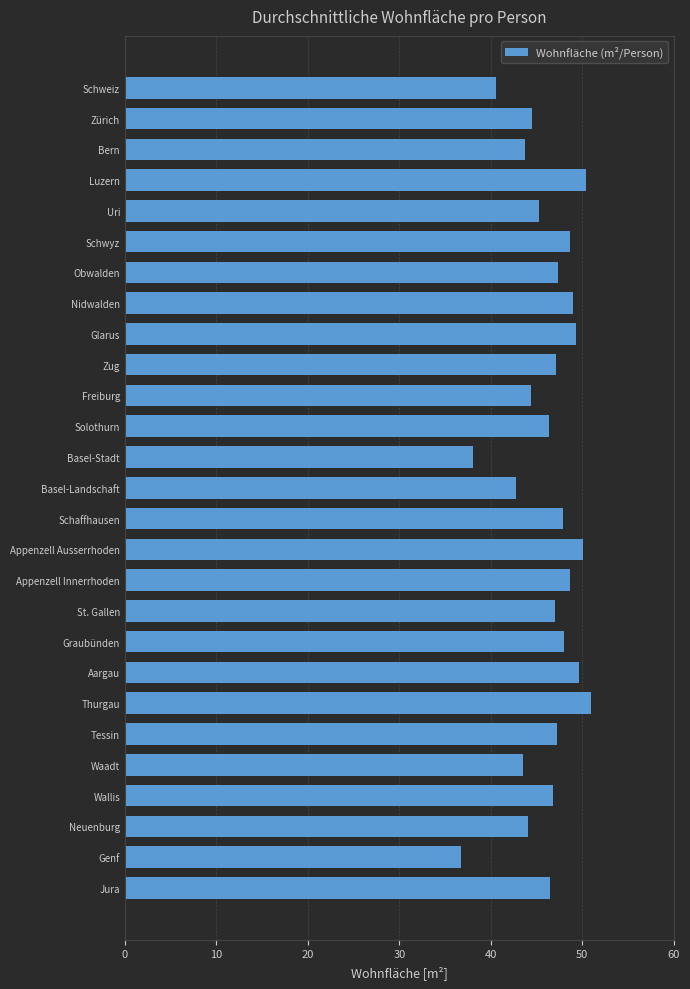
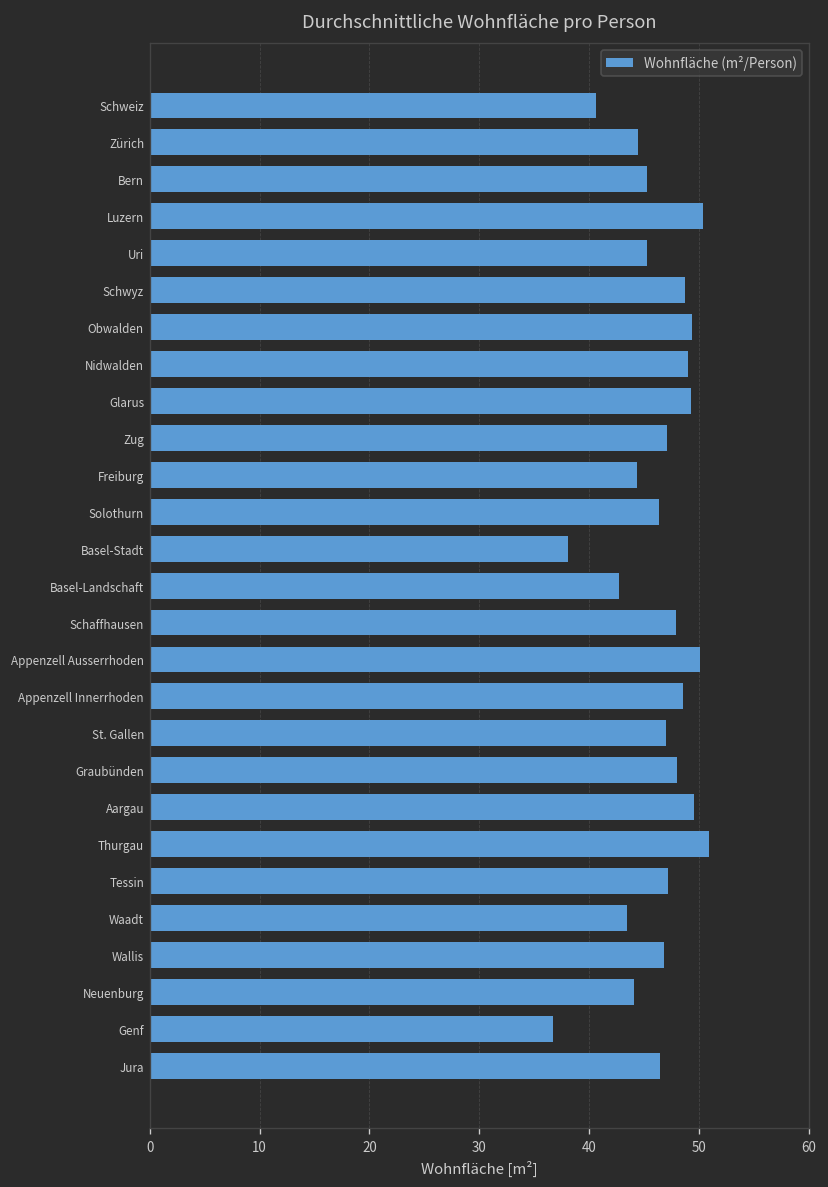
Bern: 44 -> 45
Obwalden: 47 -> 49
